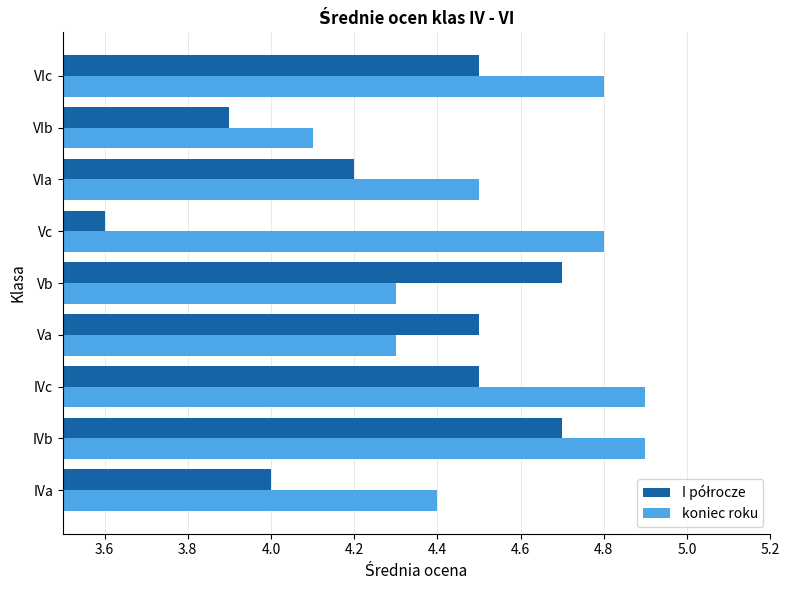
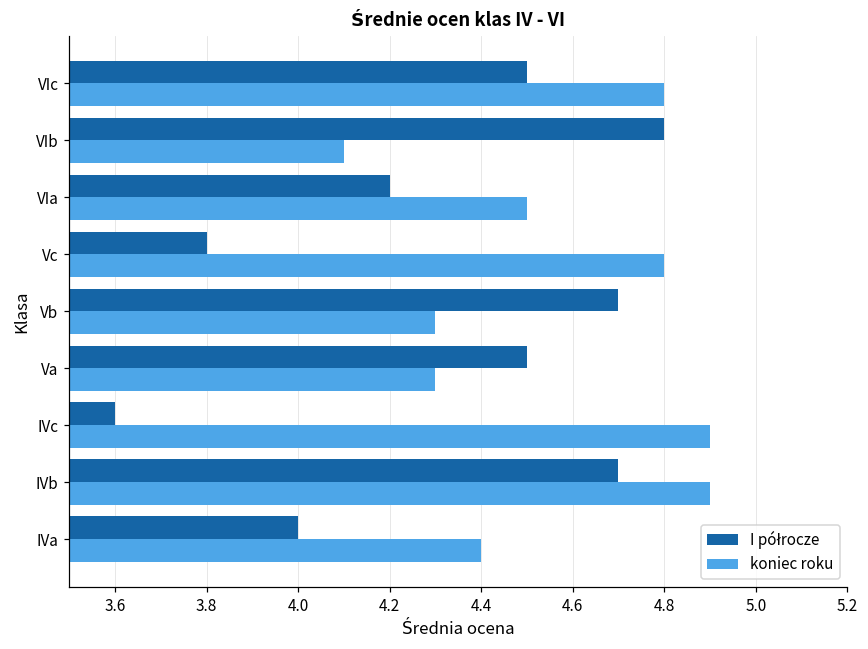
I półrocze, VIb: 3.9 -> 4.8
I półrocze, Vc: 3.6 -> 3.8
I półrocze, IVc: 4.5 -> 3.6
